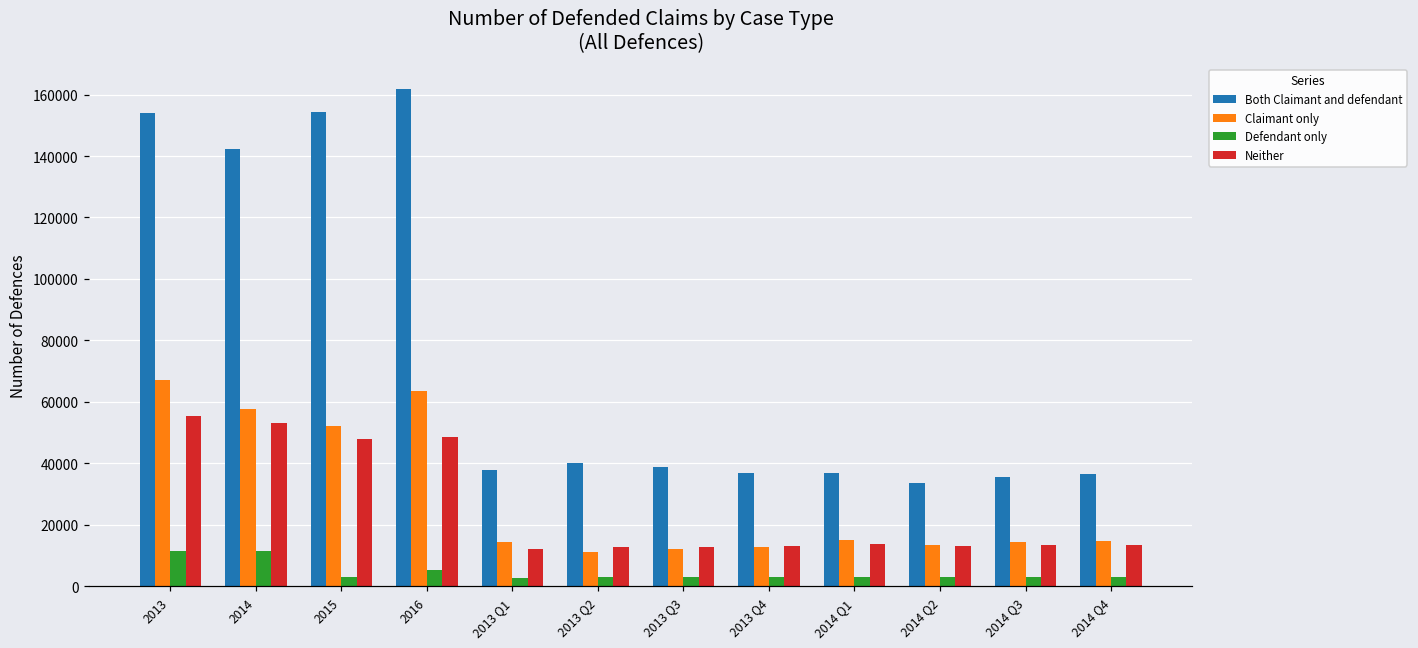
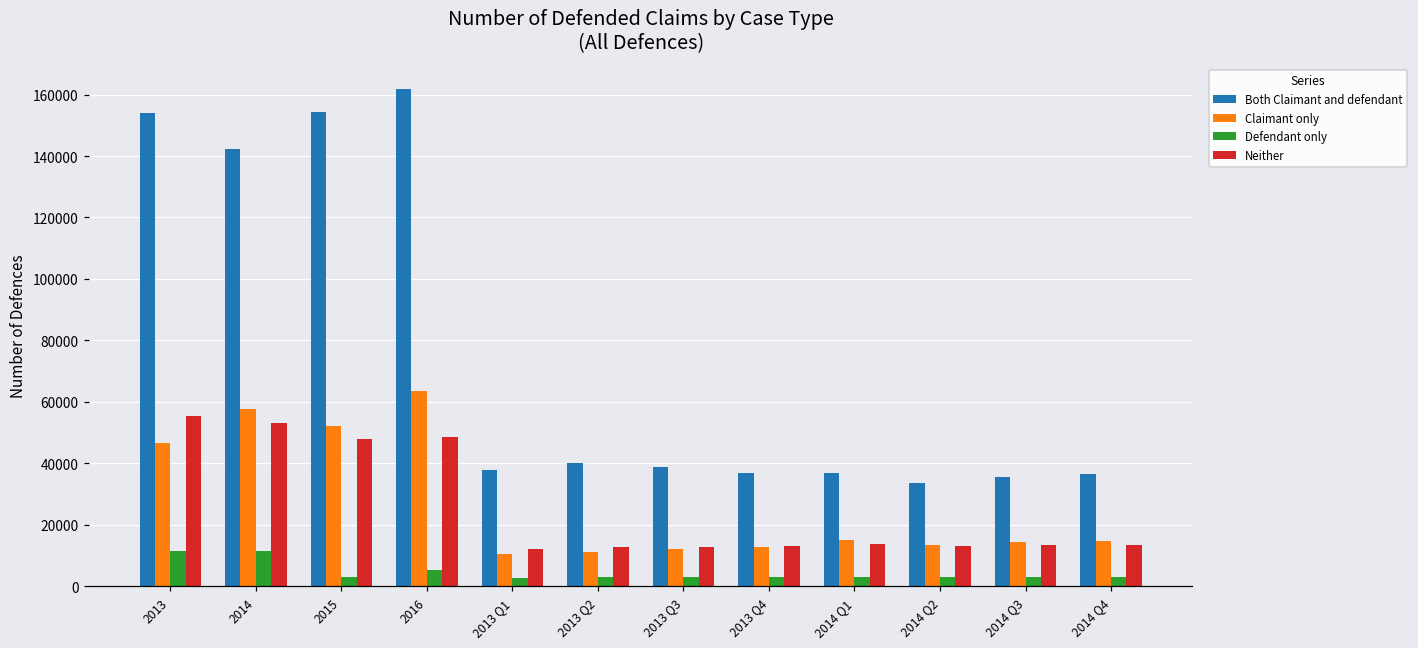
Claimant only, 2013: 67000 -> 47000
Claimant only, 2013 Q1: 14000 -> 10000
